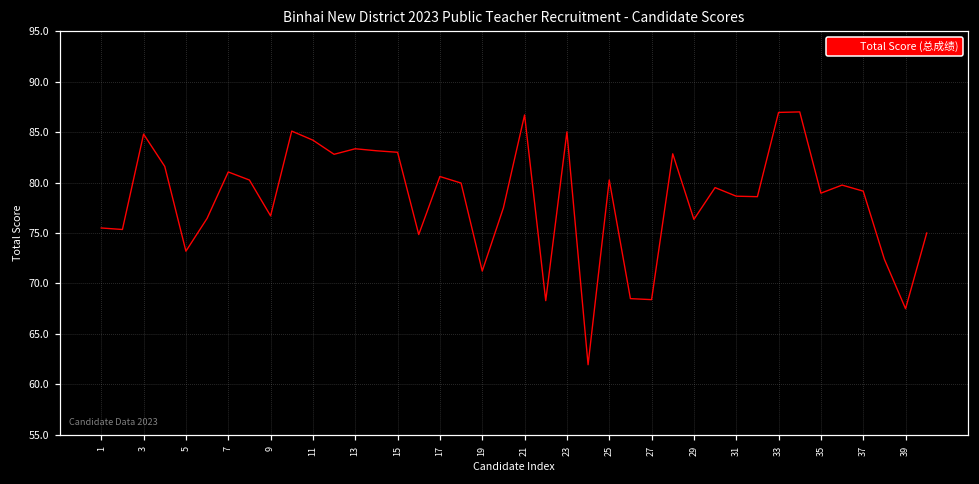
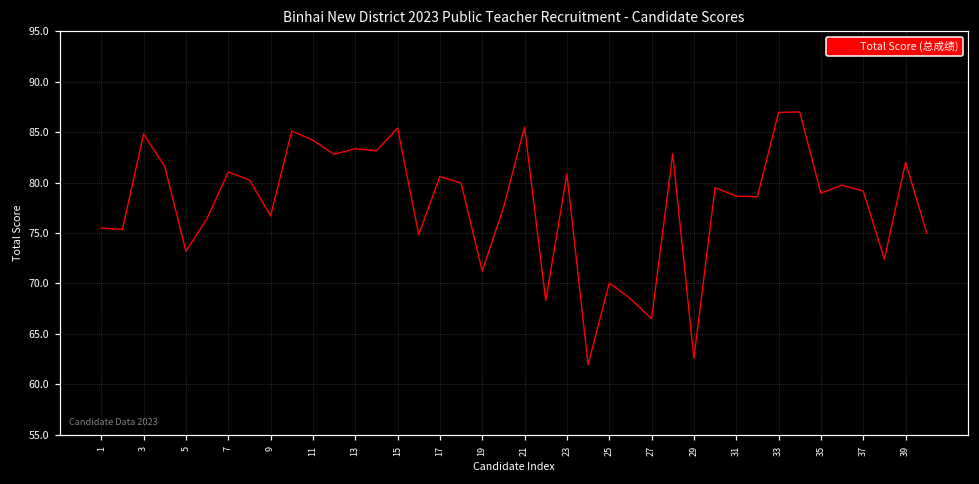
15: 83 -> 85
21: 87 -> 86
23: 85 -> 81
25: 80 -> 70
27: 68 -> 67
29: 76 -> 63
39: 68 -> 82
